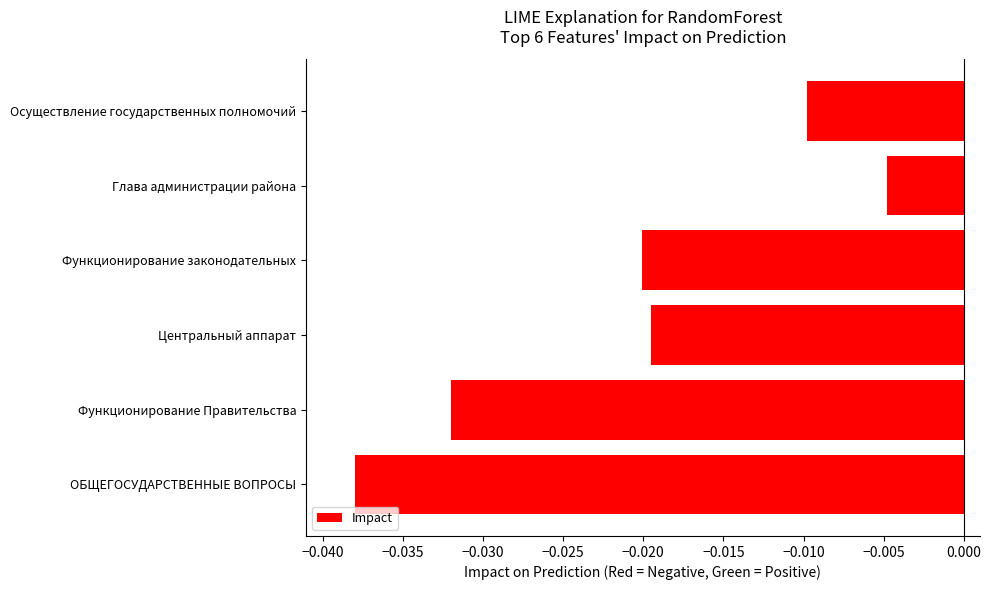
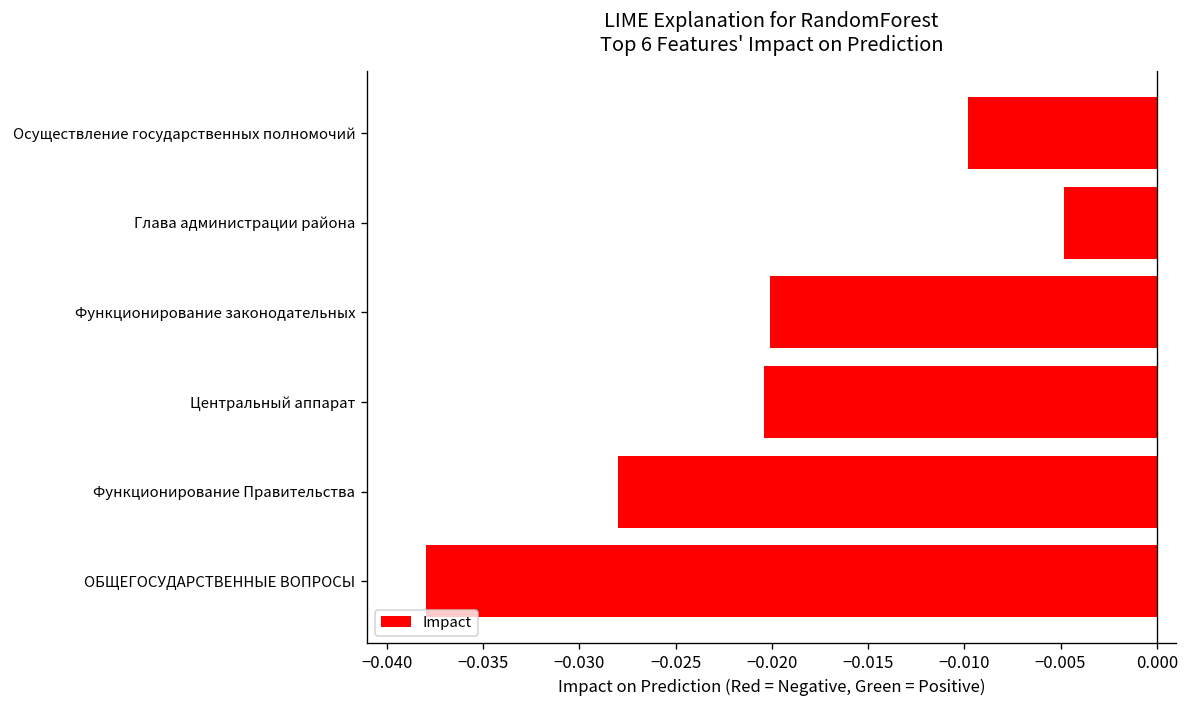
Центральный аппарат: -0.0195 -> -0.0204
Функционирование Правительства: -0.032 -> -0.028
